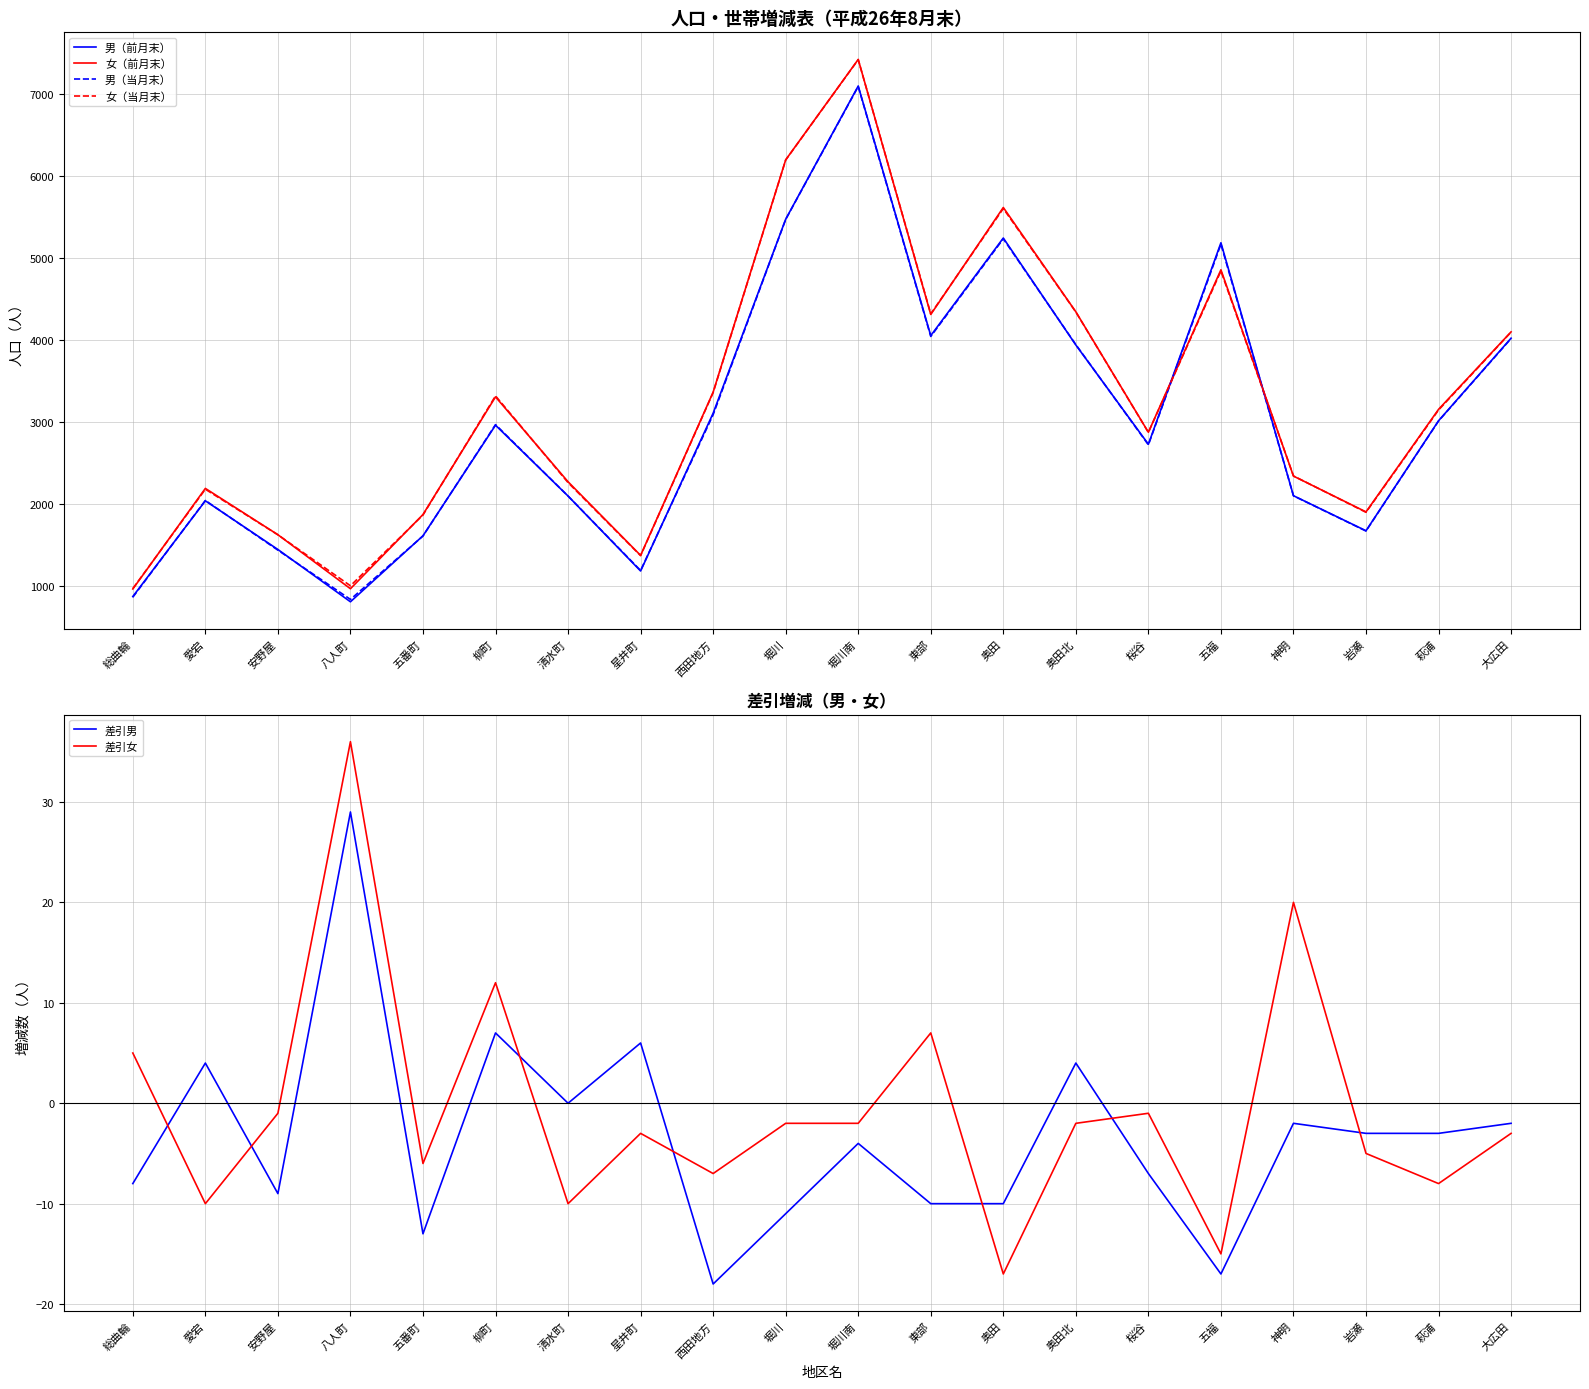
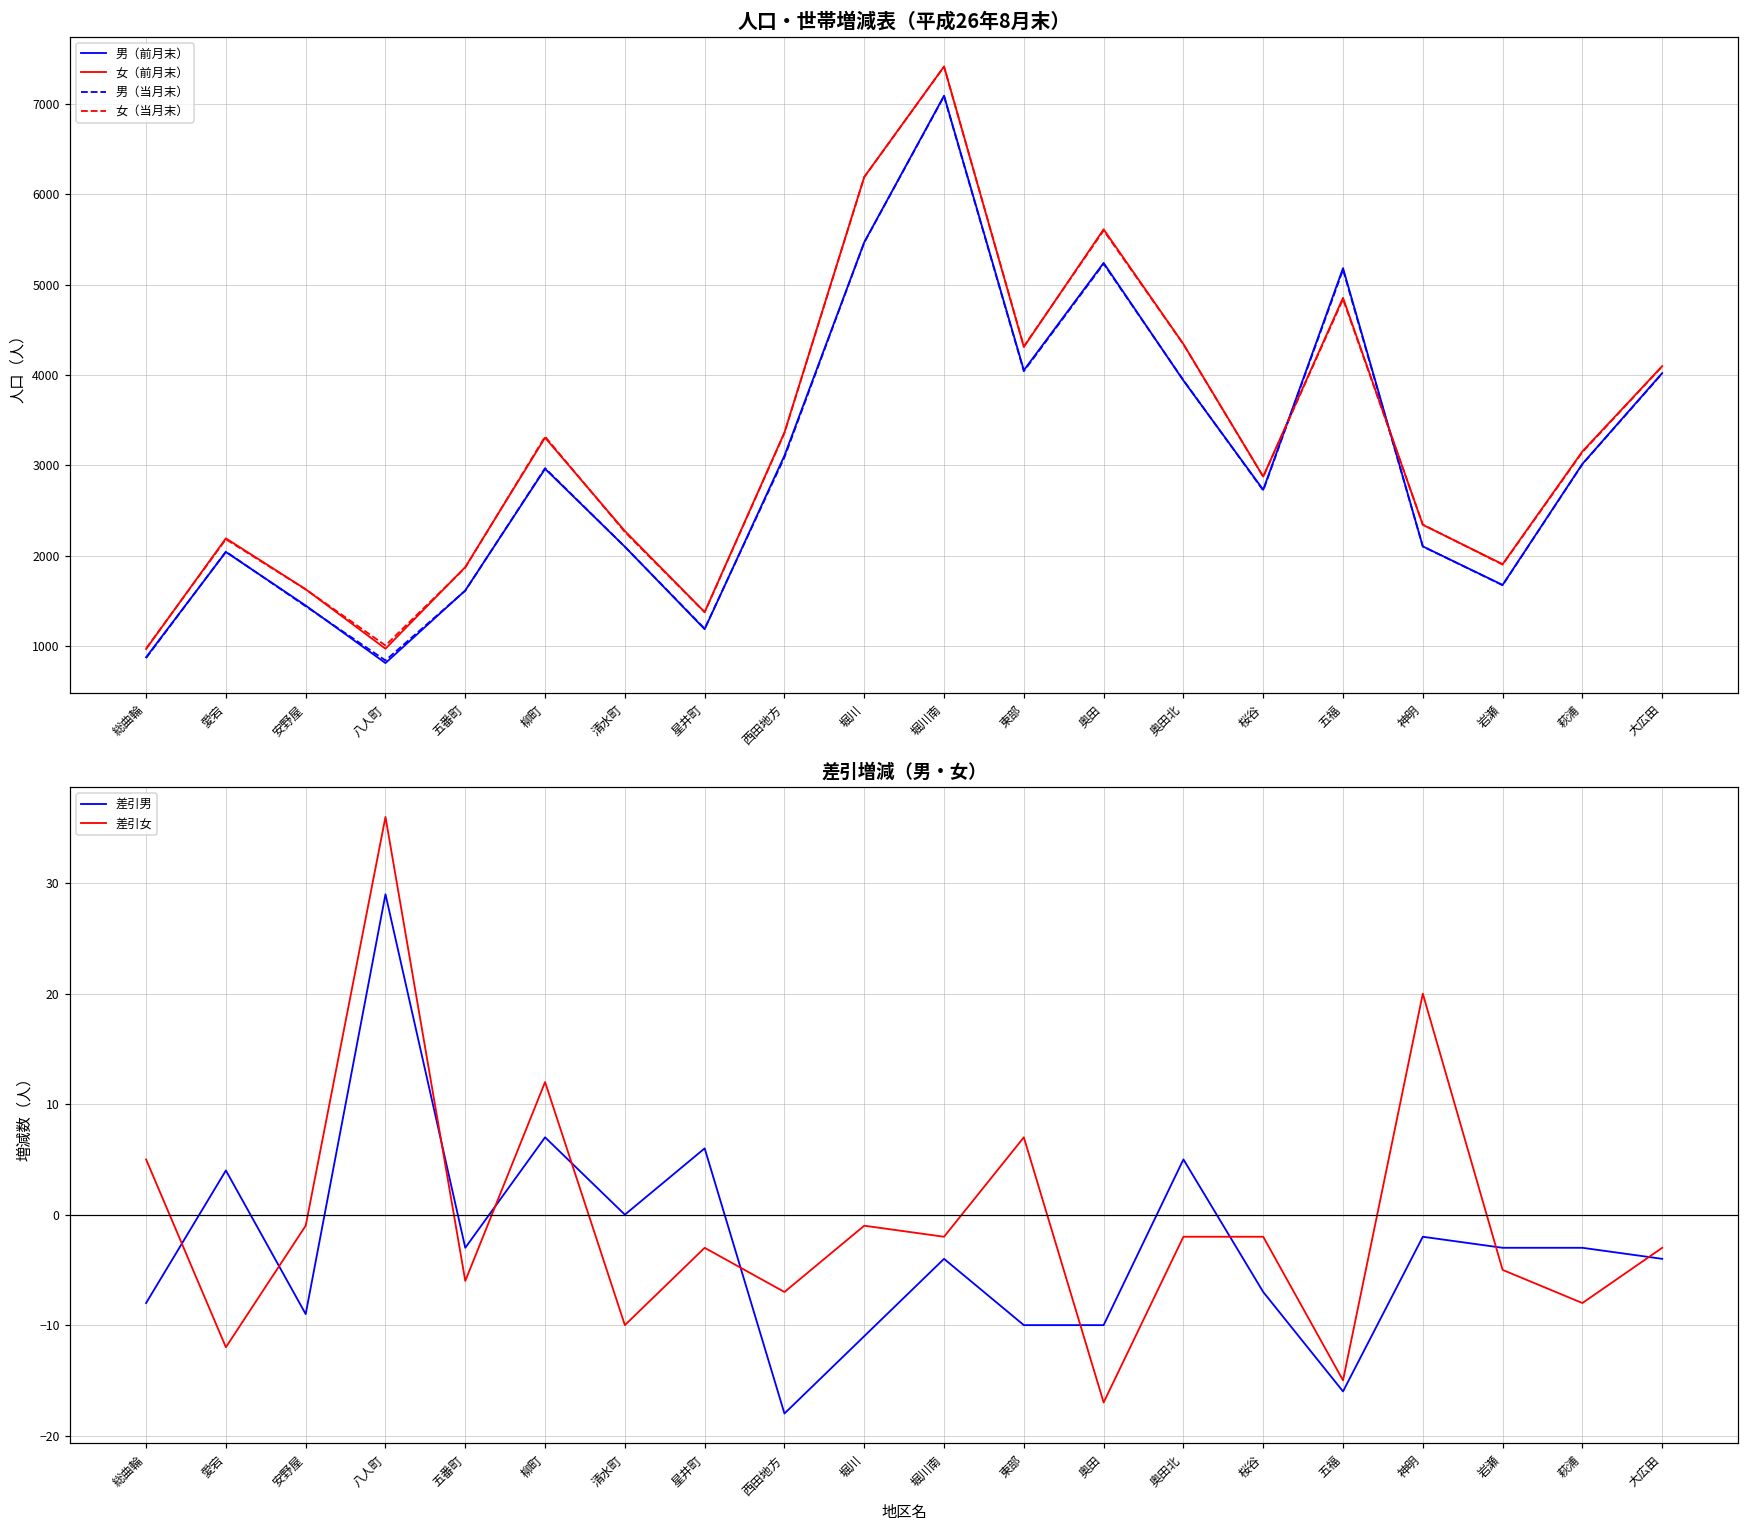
差引増減（男・女）, 差引女, 愛宕: -10 -> -12
差引増減（男・女）, 差引男, 五番町: -13 -> -3
差引増減（男・女）, 差引女, 堀川: -2 -> -1
差引増減（男・女）, 差引男, 奥田北: 4 -> 5
差引増減（男・女）, 差引女, 桜谷: -1 -> -2
差引増減（男・女）, 差引男, 五福: -17 -> -16
差引増減（男・女）, 差引男, 大広田: -2 -> -4
